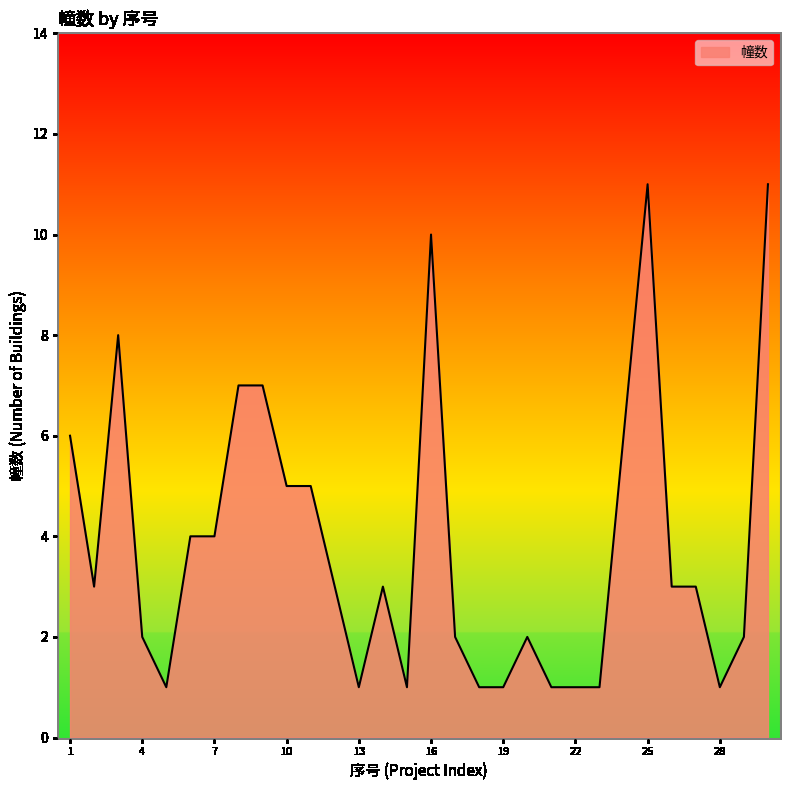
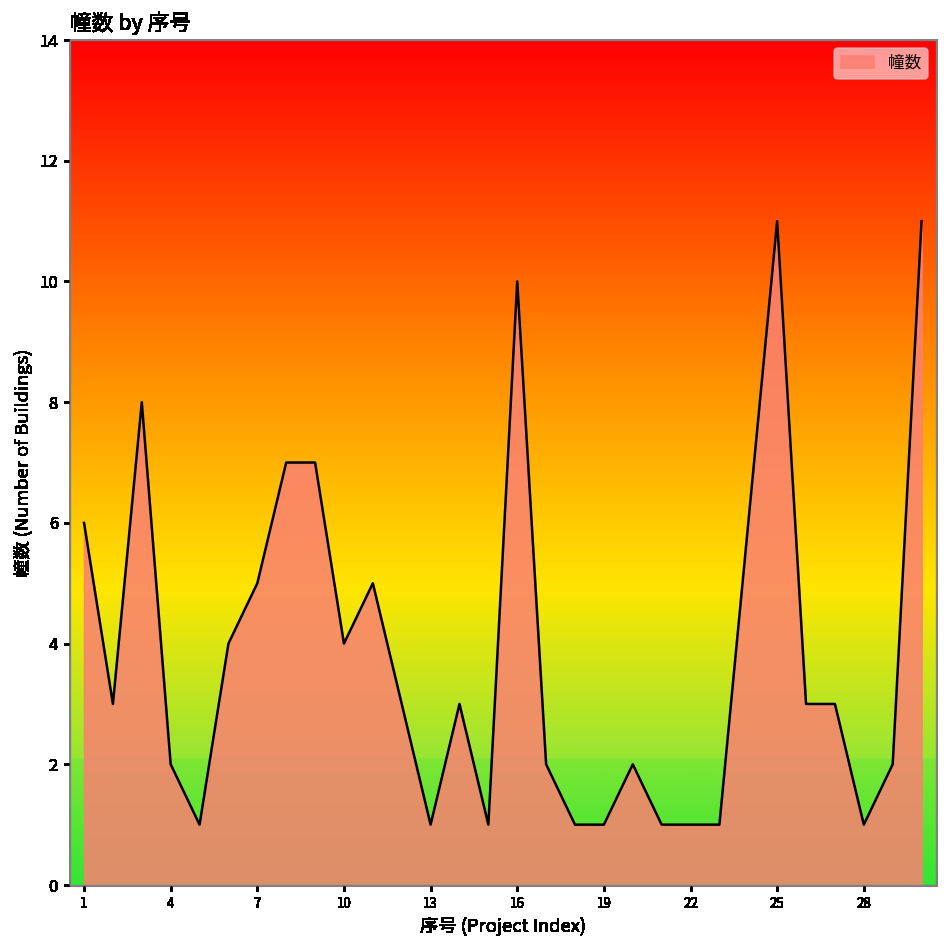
7: 4 -> 5
10: 5 -> 4
